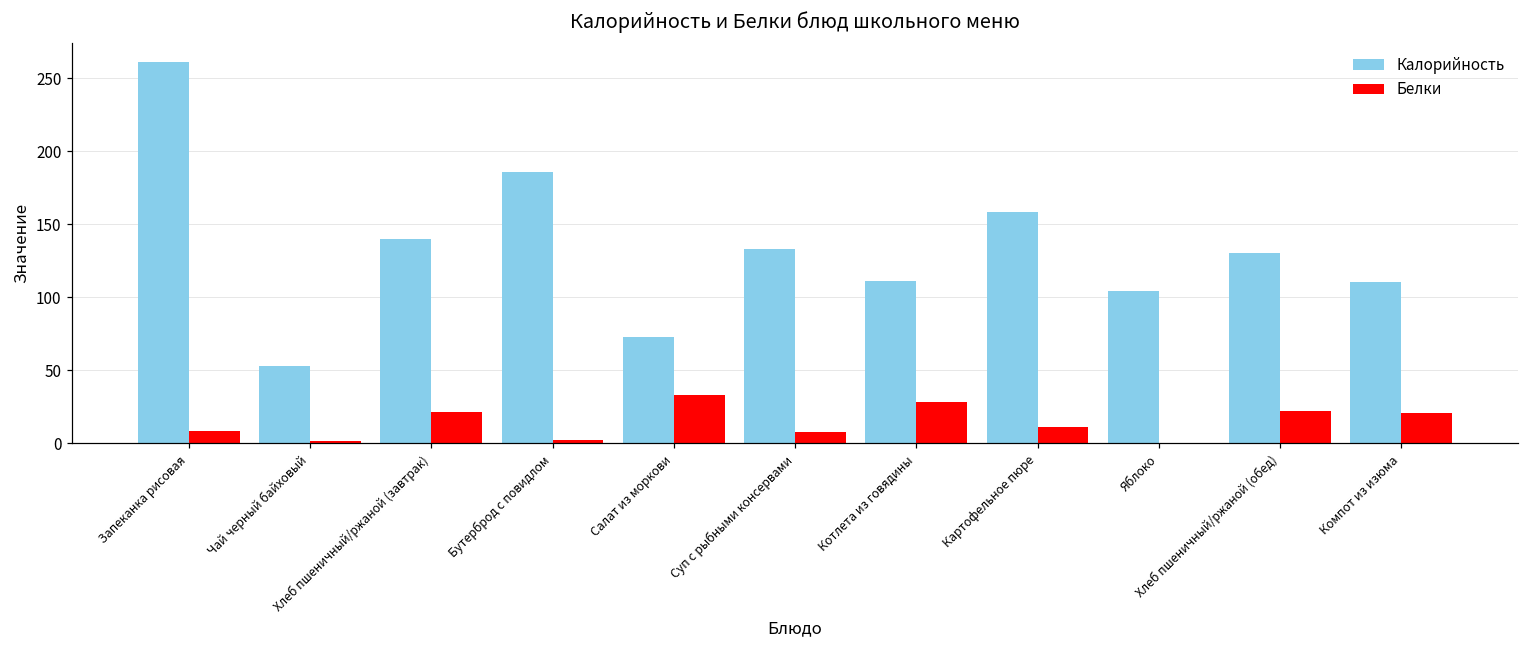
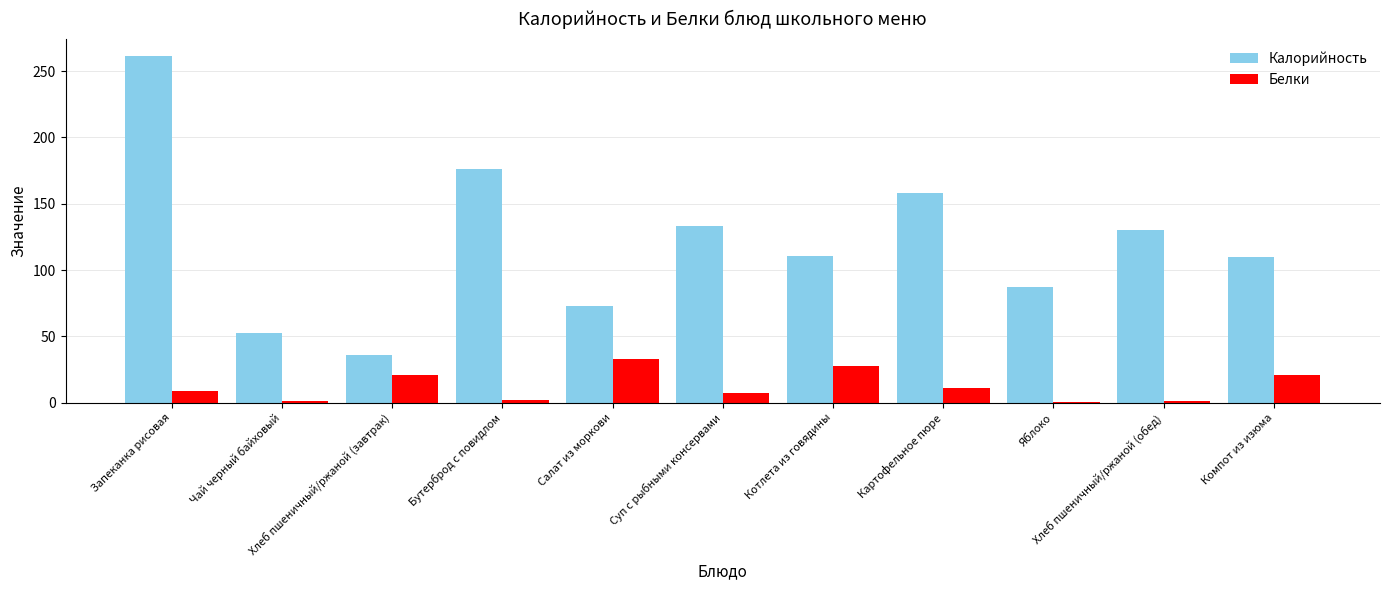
Калорийность, Хлеб пшеничный/ржаной (завтрак): 140 -> 36
Калорийность, Бутерброд с повидлом: 186 -> 176
Калорийность, Яблоко: 104 -> 87
Белки, Хлеб пшеничный/ржаной (обед): 22 -> 2
